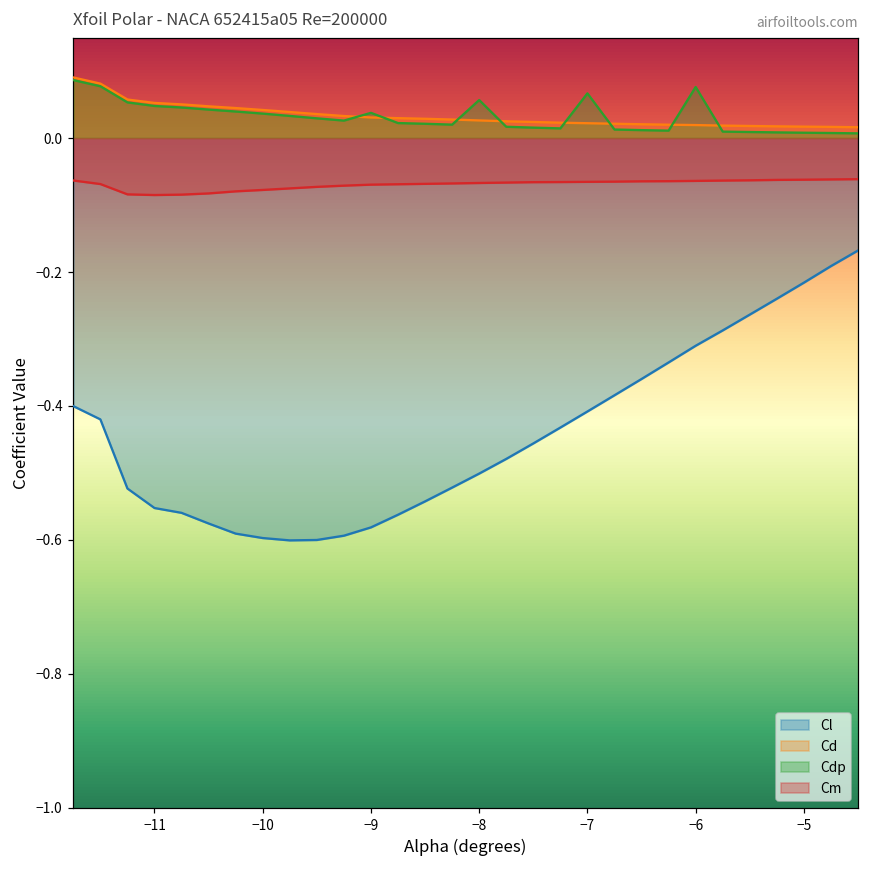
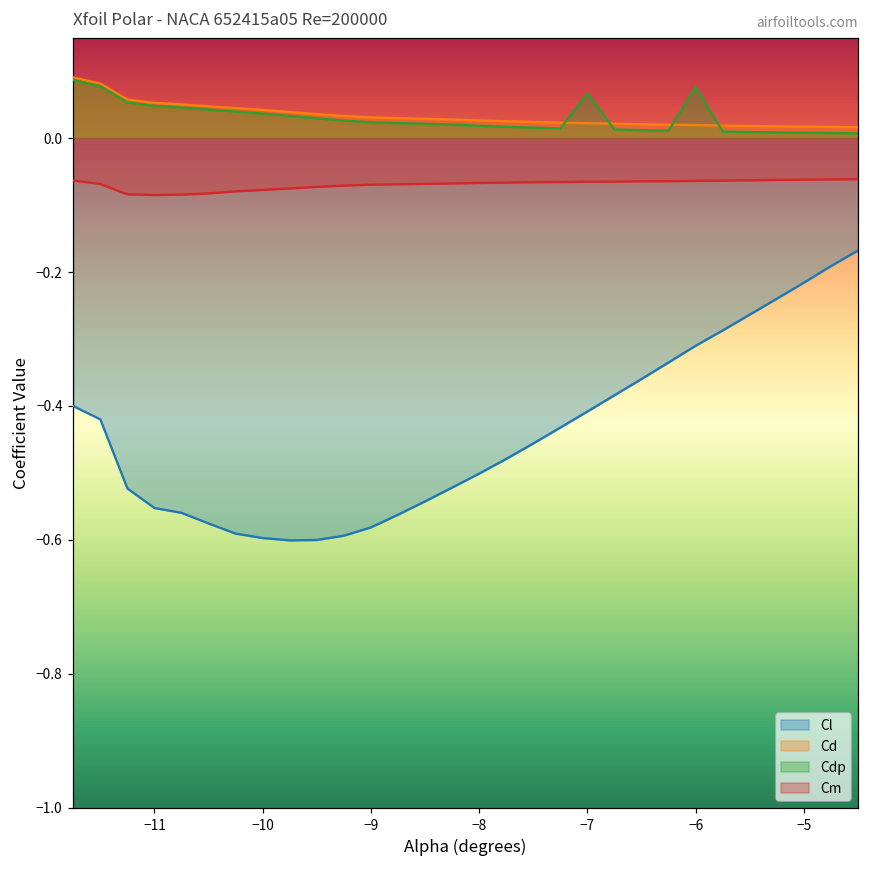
Cdp, −9: 0.04 -> 0.02
Cdp, −8: 0.06 -> 0.02
